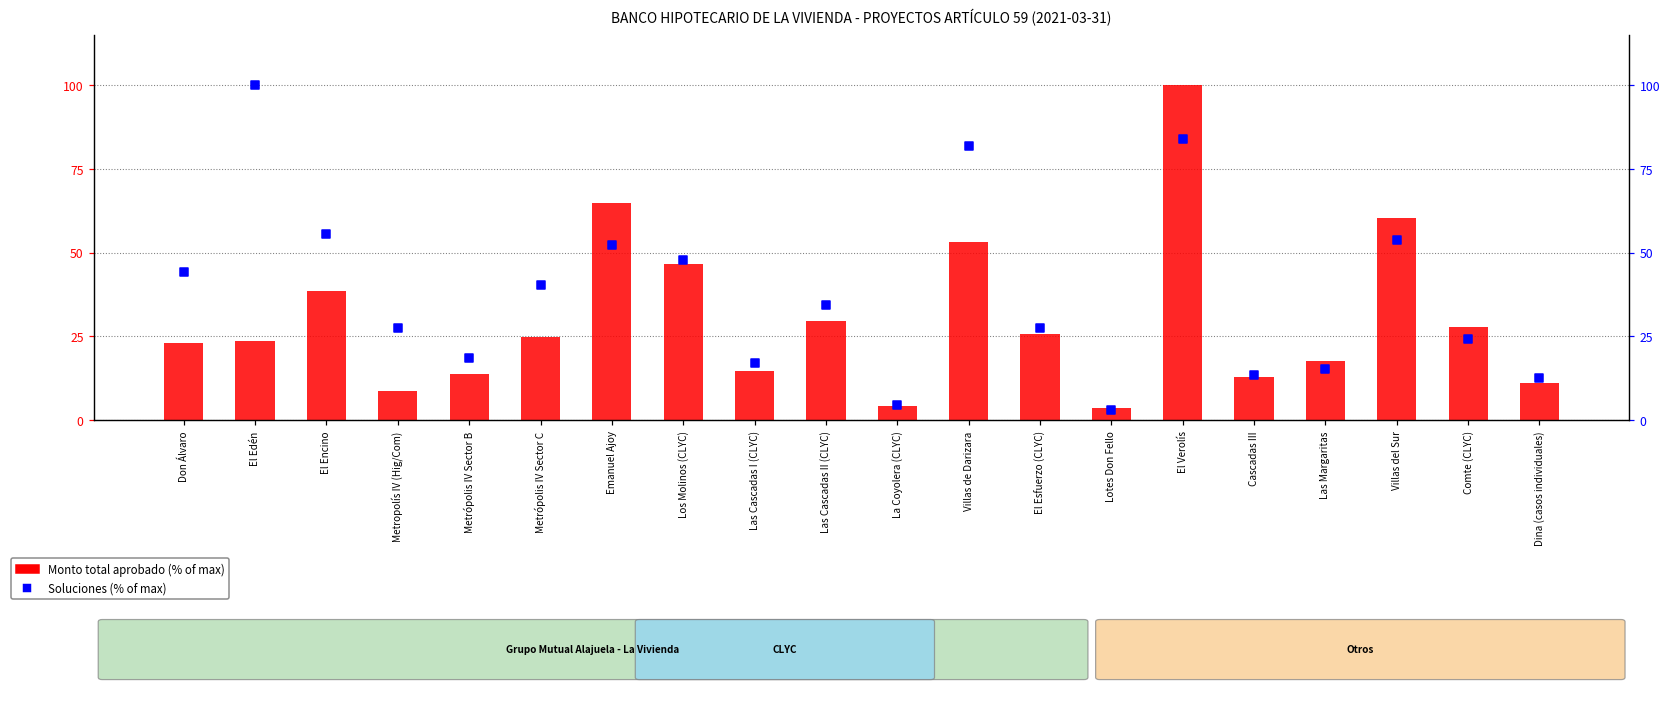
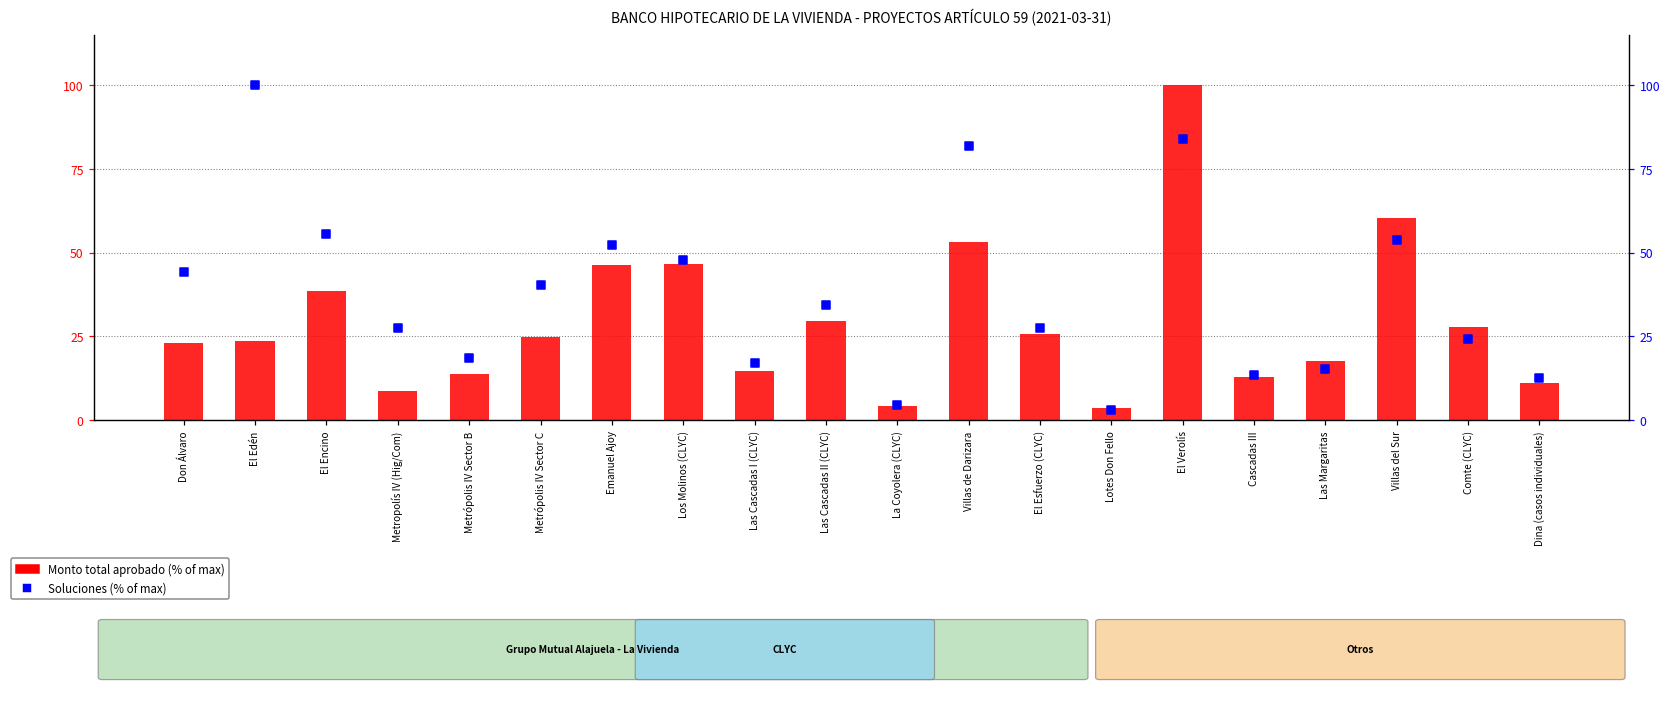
Monto total aprobado (% of max), Emanuel Ajoy: 65 -> 46
